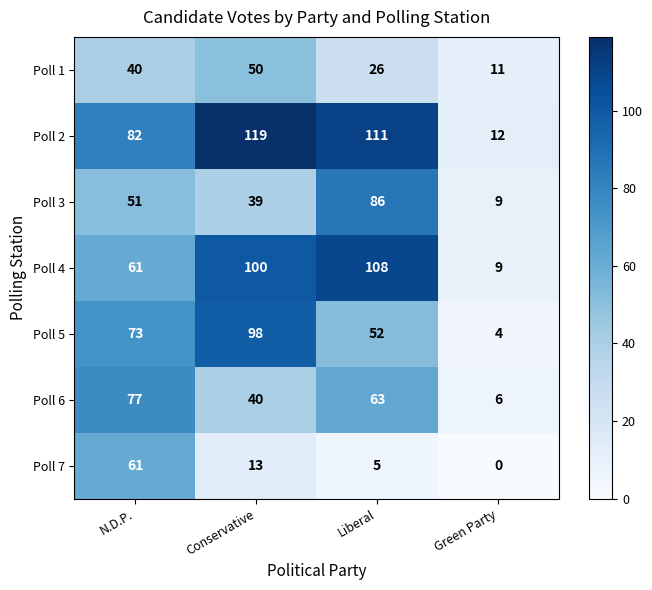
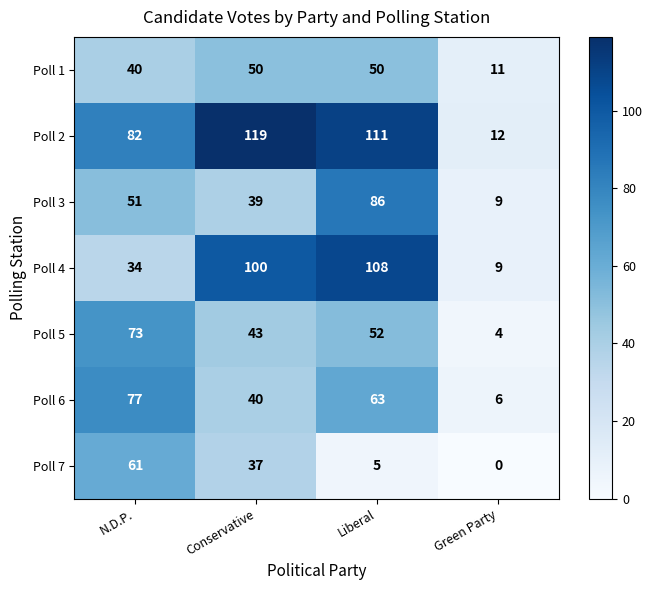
Poll 1, Liberal: 26 -> 50
Poll 4, N.D.P.: 61 -> 34
Poll 5, Conservative: 98 -> 43
Poll 7, Conservative: 13 -> 37
